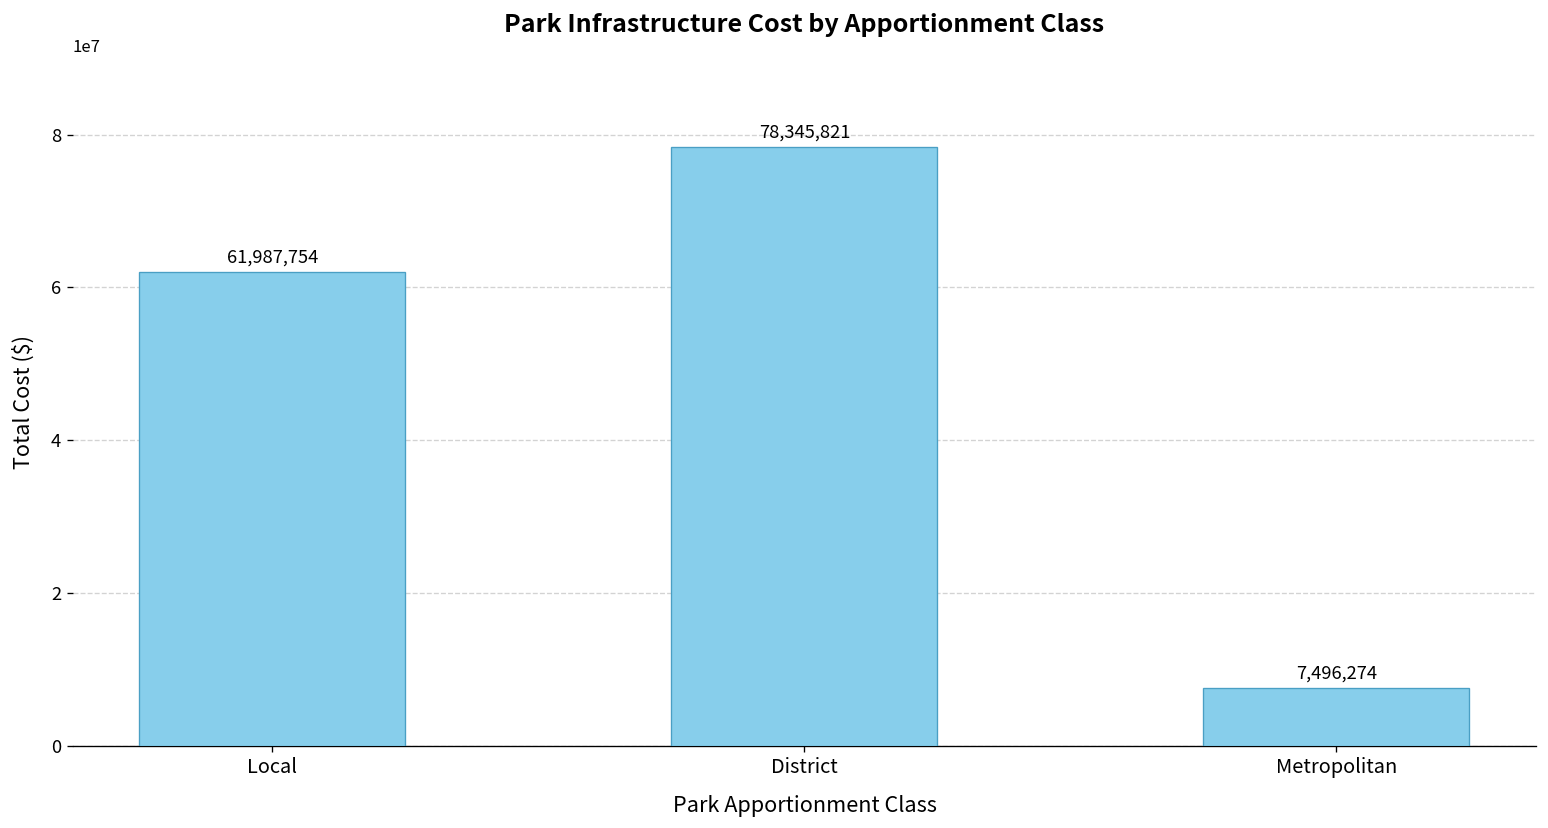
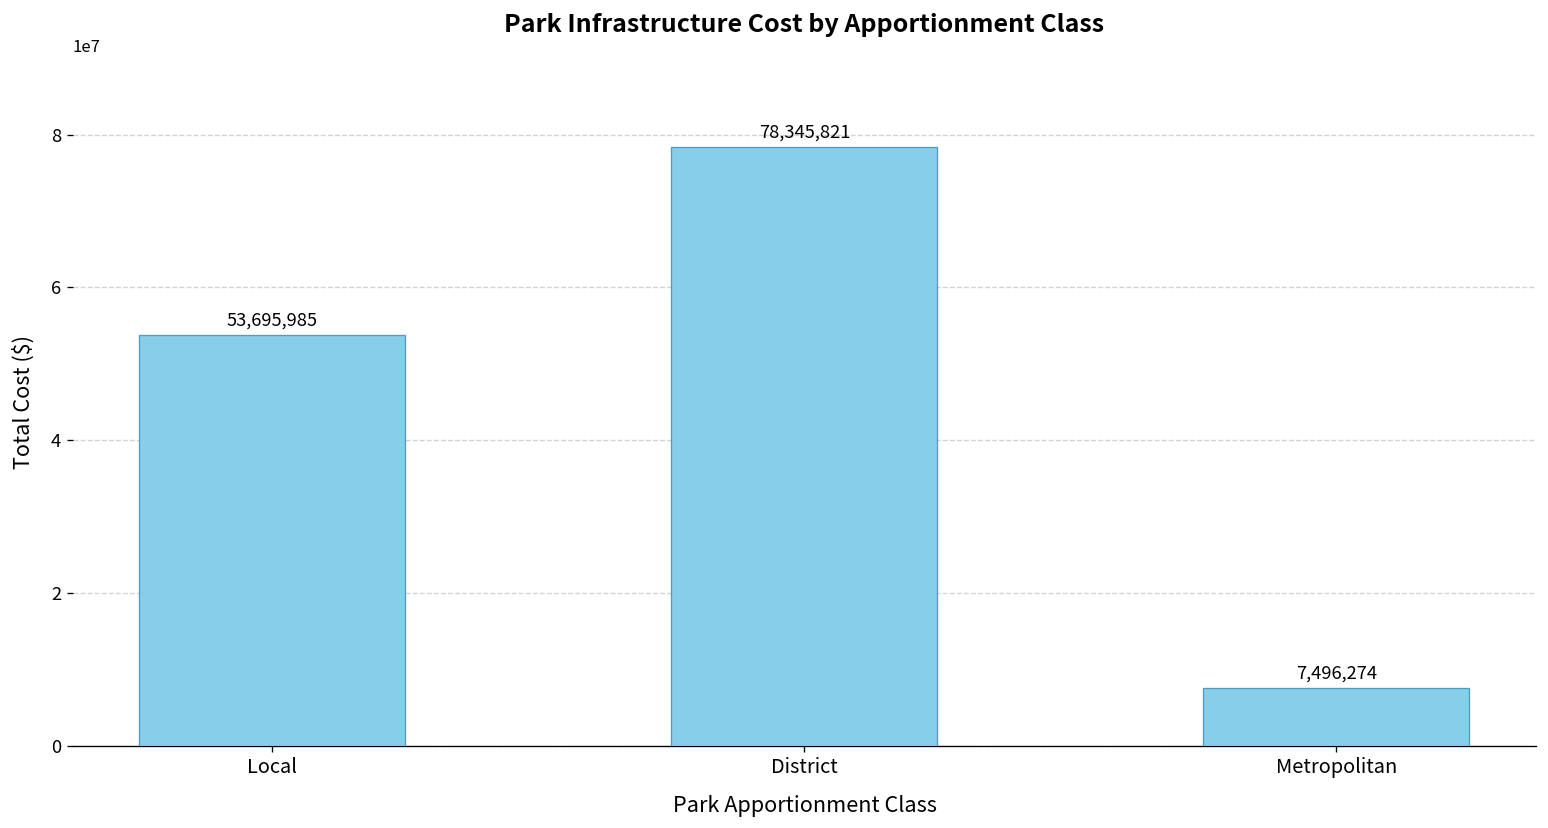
Local: 61,987,754 -> 53,695,985
